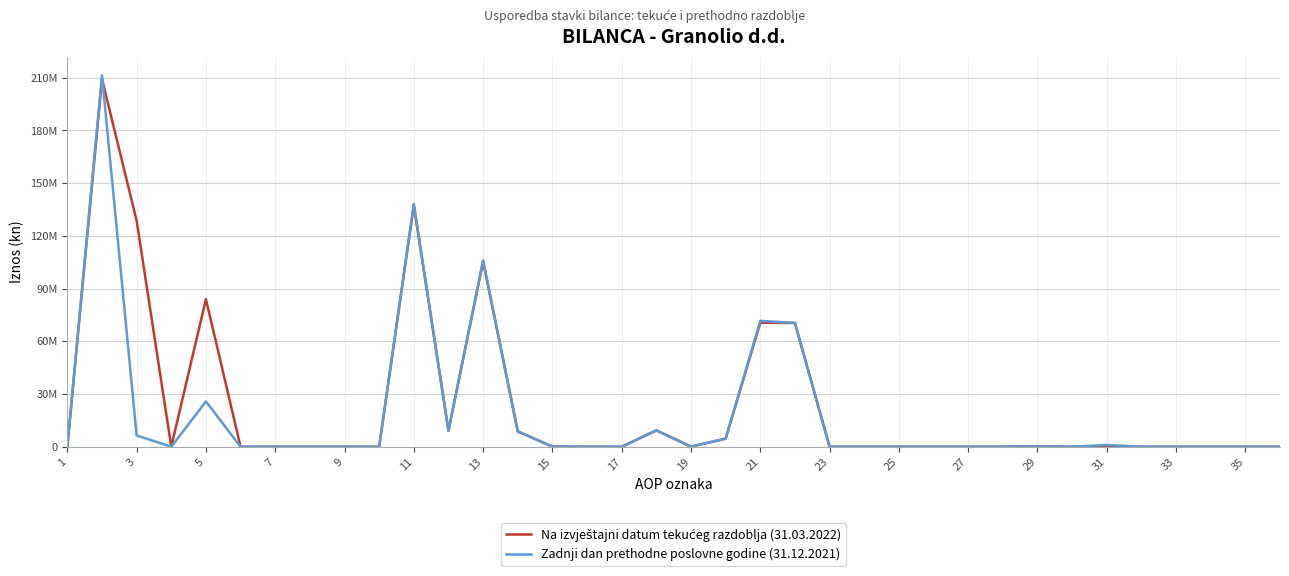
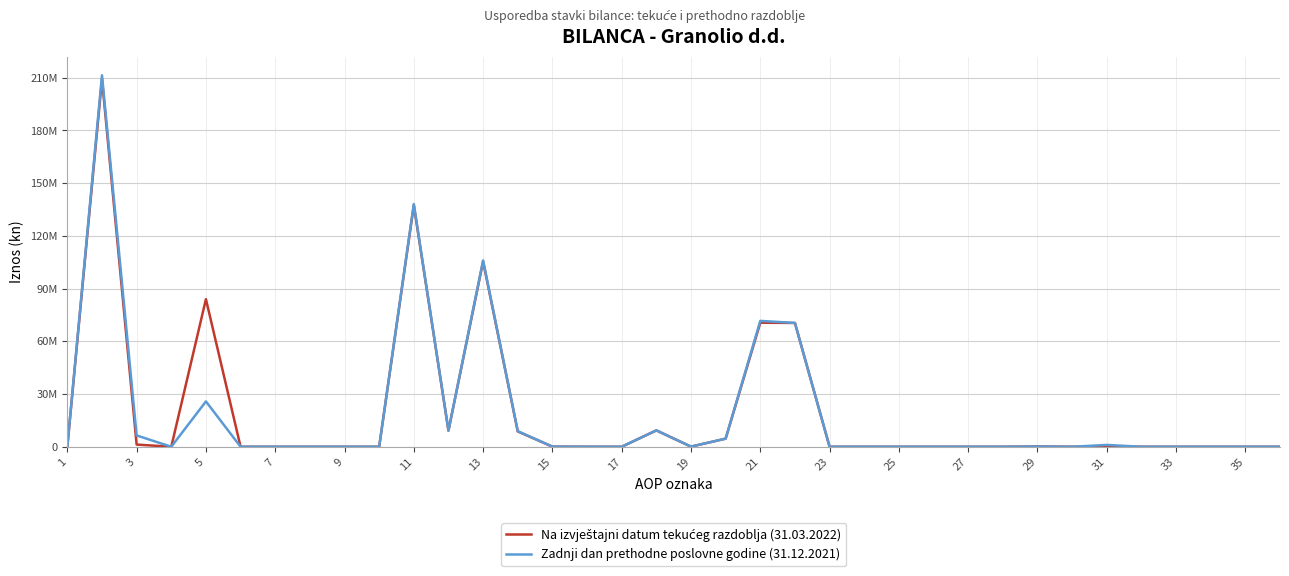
Na izvještajni datum tekućeg razdoblja (31.03.2022), 3: 129000000 -> 1000000
